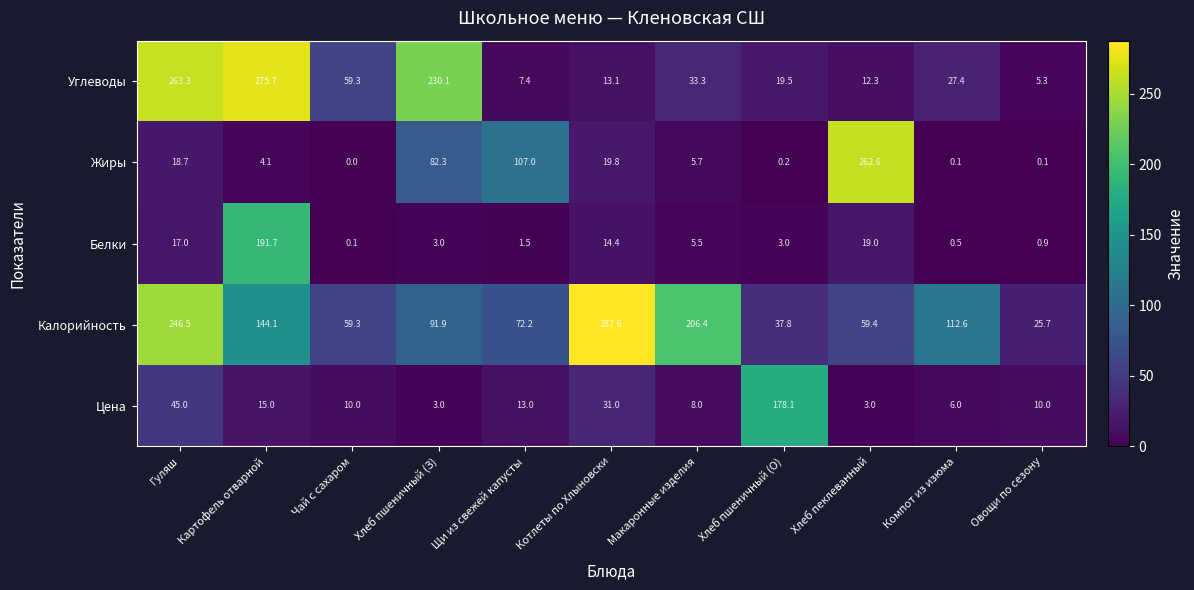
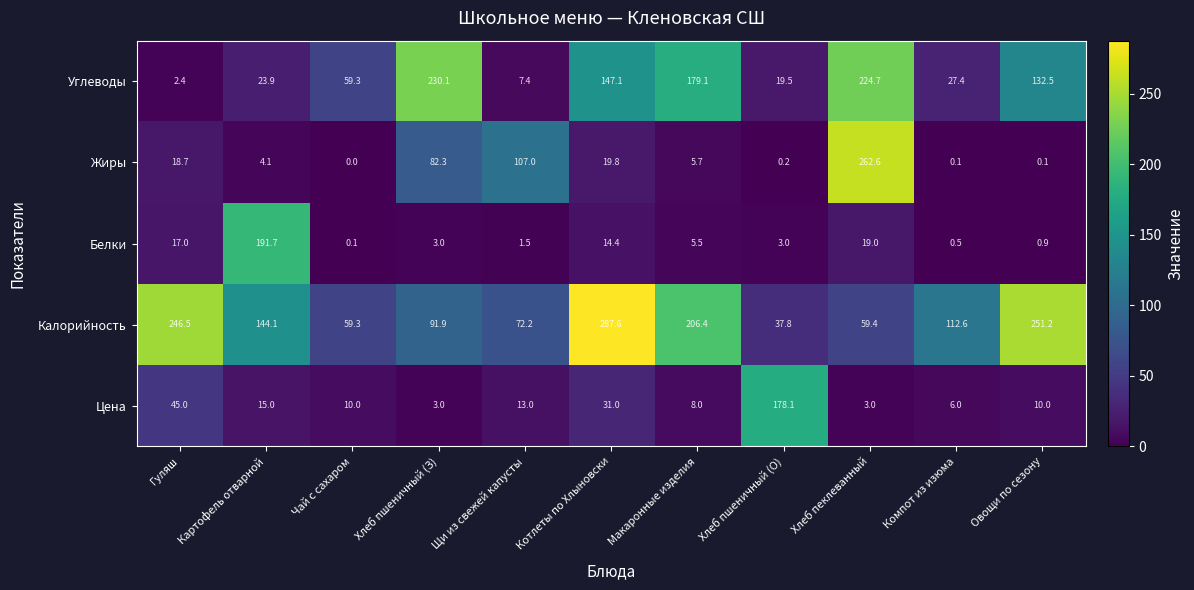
Углеводы, Гуляш: 263.3 -> 2.4
Углеводы, Картофель отварной: 275.7 -> 23.9
Углеводы, Котлеты по Хлыновски: 13.1 -> 147.1
Углеводы, Макаронные изделия: 33.3 -> 179.1
Углеводы, Хлеб пеклеванный: 12.3 -> 224.7
Углеводы, Овощи по сезону: 5.3 -> 132.5
Калорийность, Овощи по сезону: 25.7 -> 251.2
